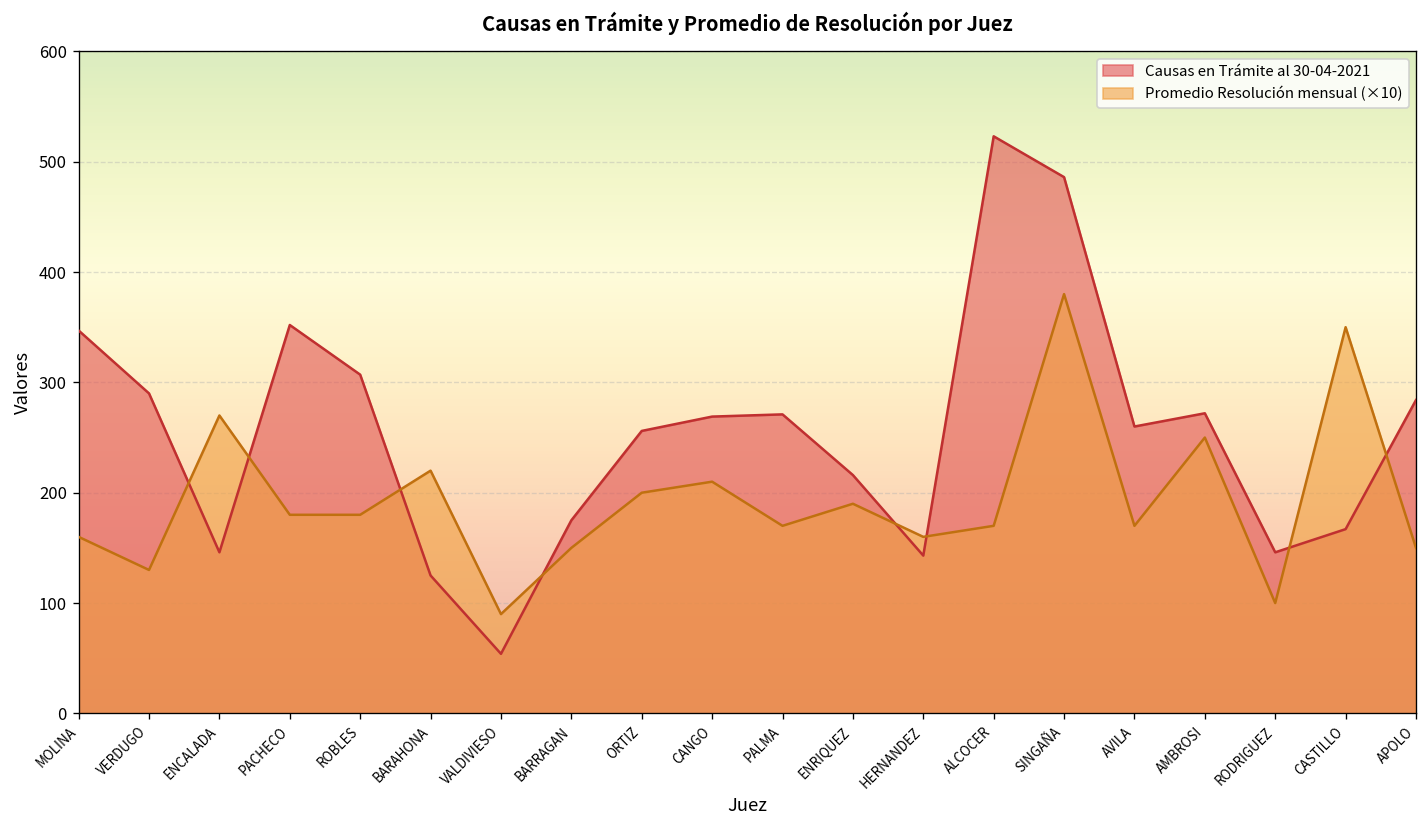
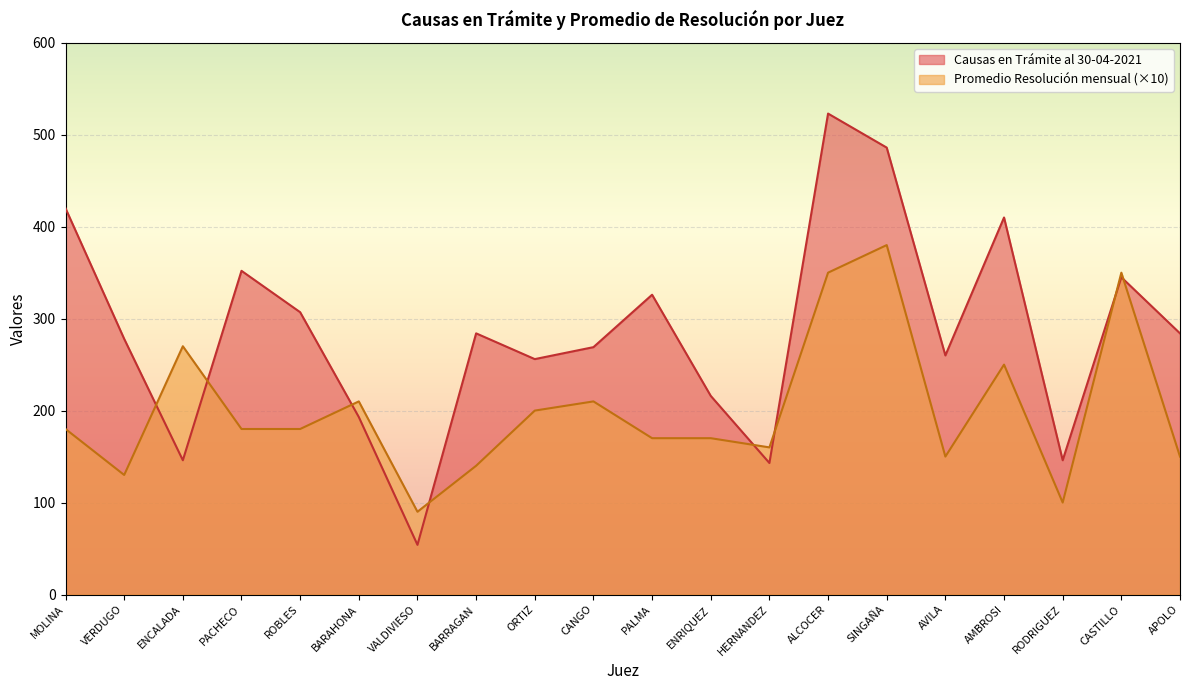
Causas en Trámite al 30-04-2021, MOLINA: 350 -> 420
Promedio Resolución mensual (×10), MOLINA: 160 -> 180
Causas en Trámite al 30-04-2021, VERDUGO: 290 -> 280
Causas en Trámite al 30-04-2021, BARAHONA: 130 -> 190
Promedio Resolución mensual (×10), BARAHONA: 220 -> 210
Causas en Trámite al 30-04-2021, BARRAGAN: 180 -> 280
Promedio Resolución mensual (×10), BARRAGAN: 150 -> 140
Causas en Trámite al 30-04-2021, PALMA: 270 -> 330
Promedio Resolución mensual (×10), ENRIQUEZ: 190 -> 170
Promedio Resolución mensual (×10), ALCOCER: 170 -> 350
Promedio Resolución mensual (×10), AVILA: 170 -> 150
Causas en Trámite al 30-04-2021, AMBROSI: 270 -> 410
Causas en Trámite al 30-04-2021, CASTILLO: 170 -> 350
